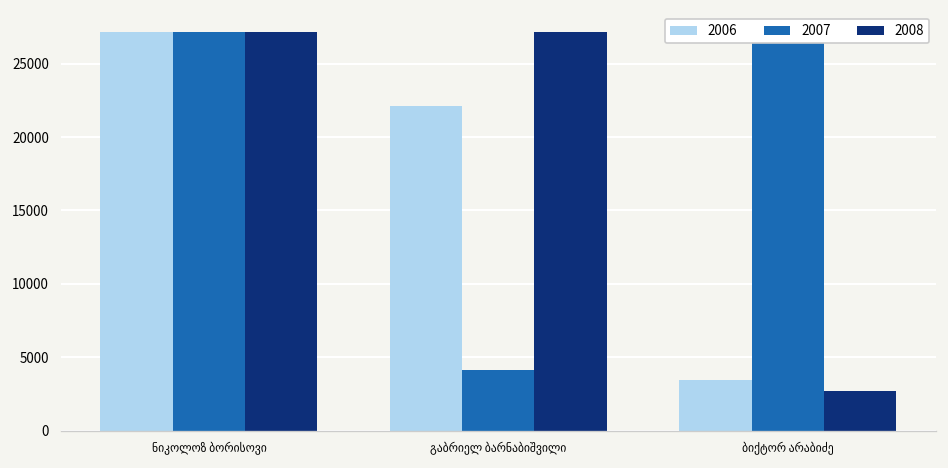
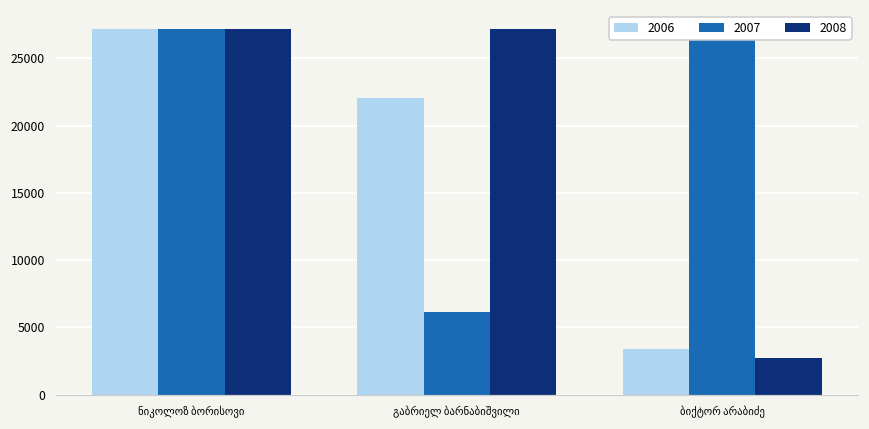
2007, გაბრიელ ბარნაბიშვილი: 4100 -> 6100
